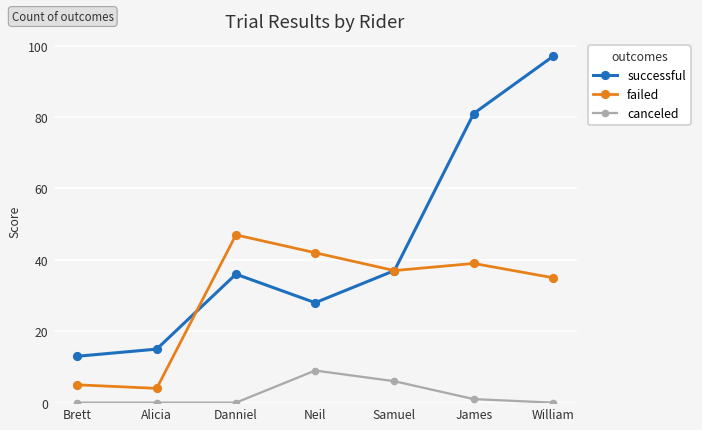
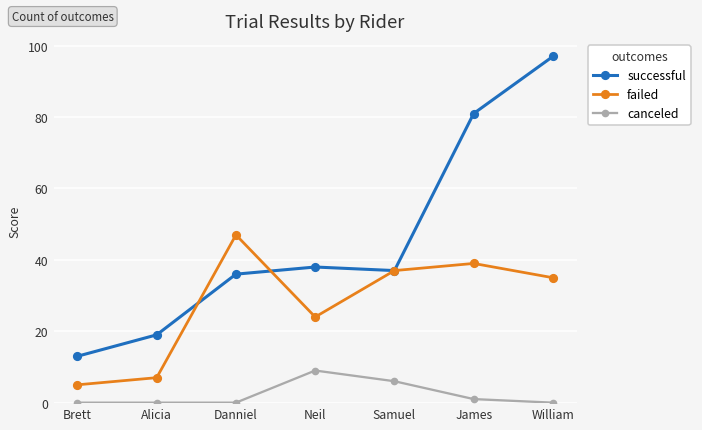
successful, Alicia: 15 -> 19
failed, Alicia: 4 -> 7
successful, Neil: 28 -> 38
failed, Neil: 42 -> 24
